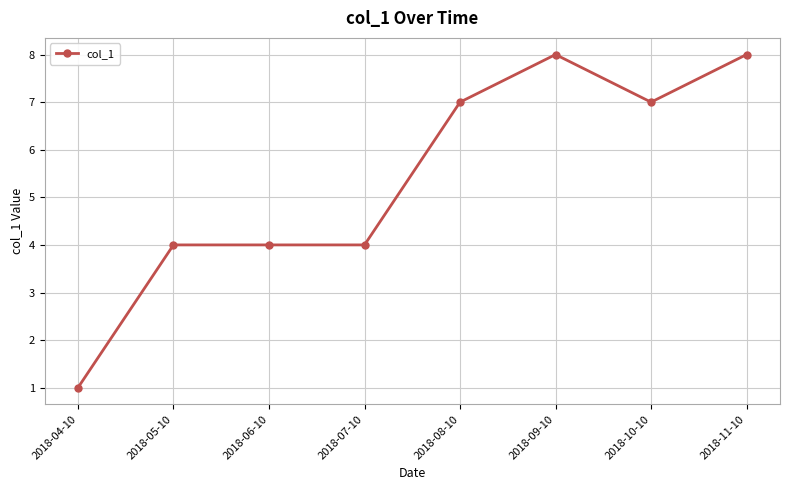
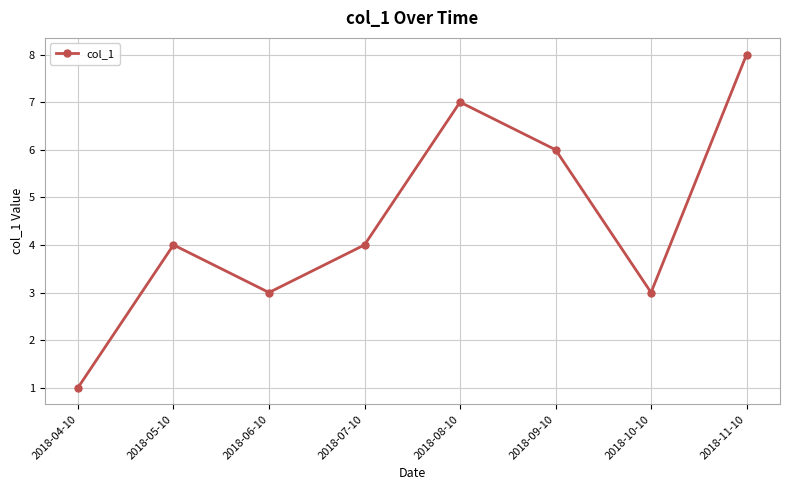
2018-06-10: 4 -> 3
2018-09-10: 8 -> 6
2018-10-10: 7 -> 3
